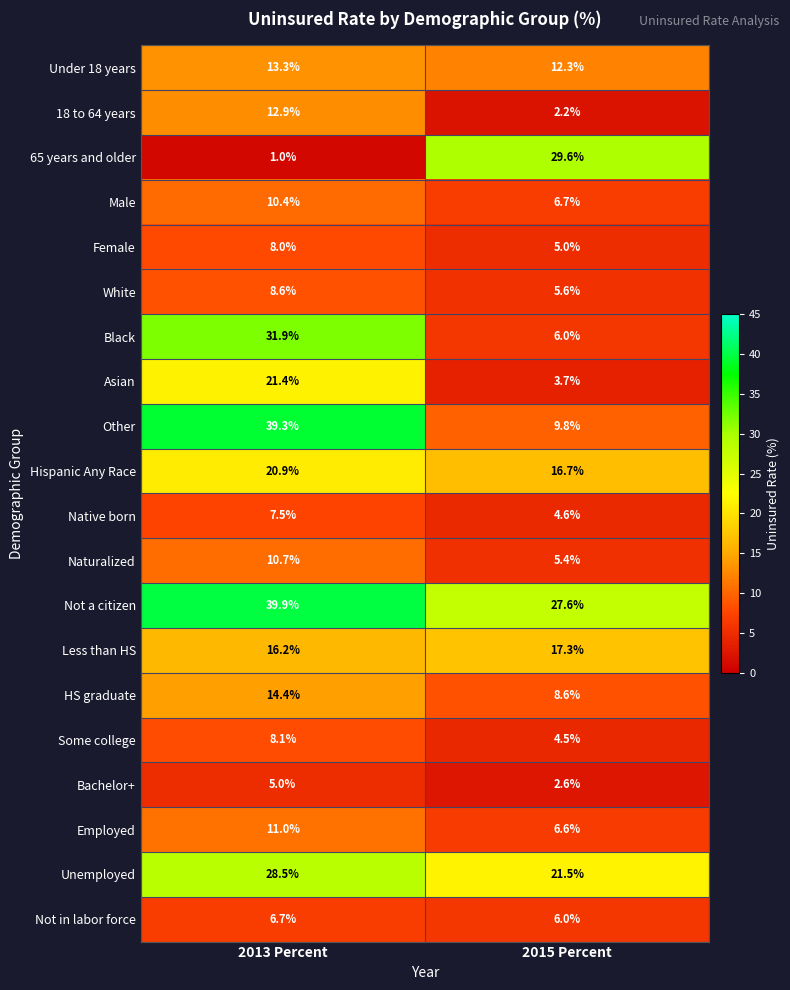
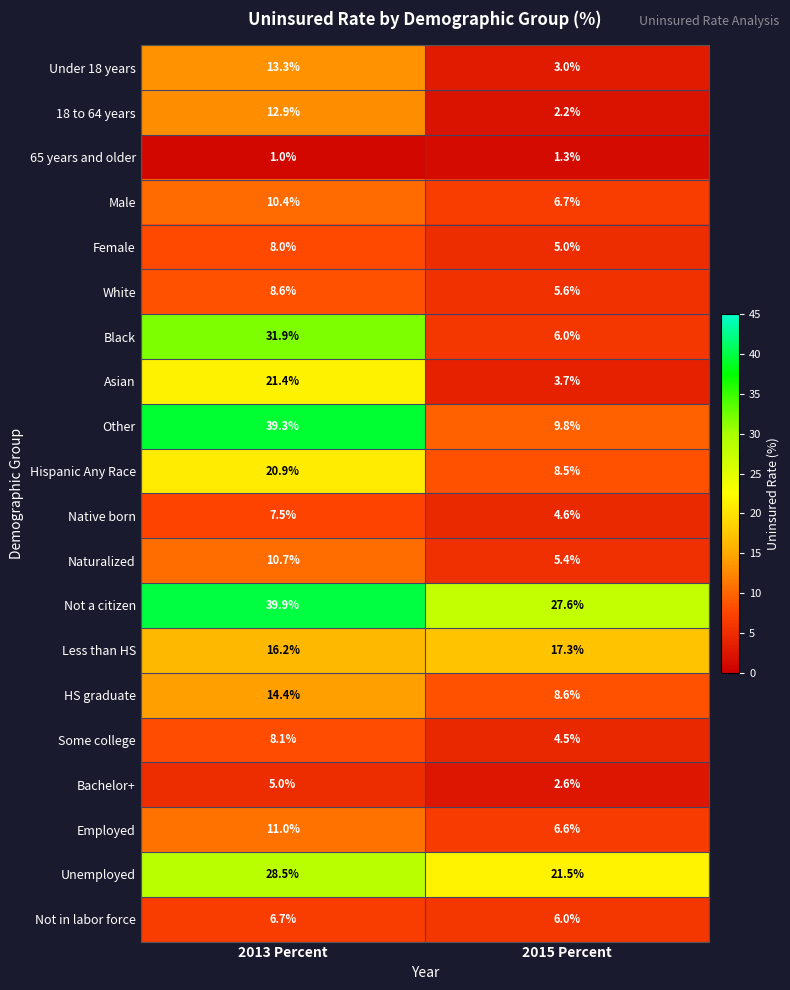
Under 18 years, 2015 Percent: 12.3% -> 3.0%
65 years and older, 2015 Percent: 29.6% -> 1.3%
Hispanic Any Race, 2015 Percent: 16.7% -> 8.5%
